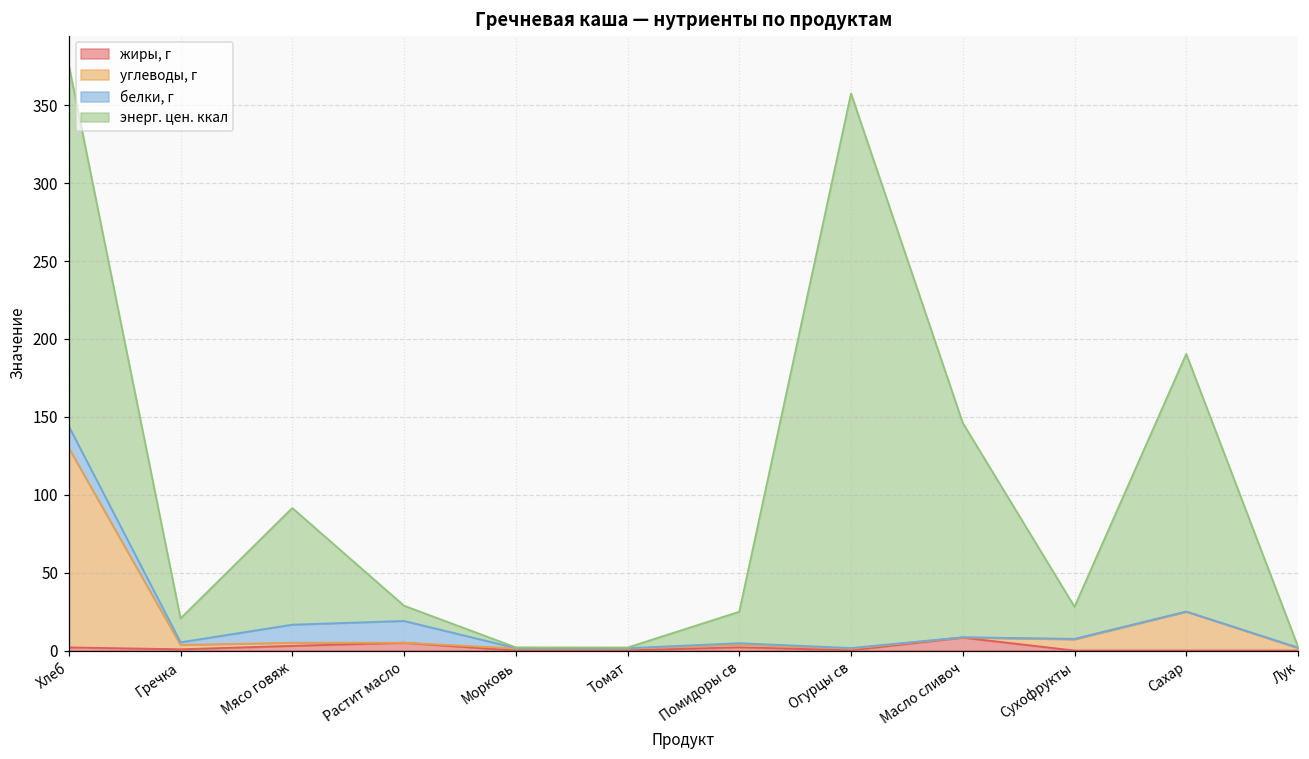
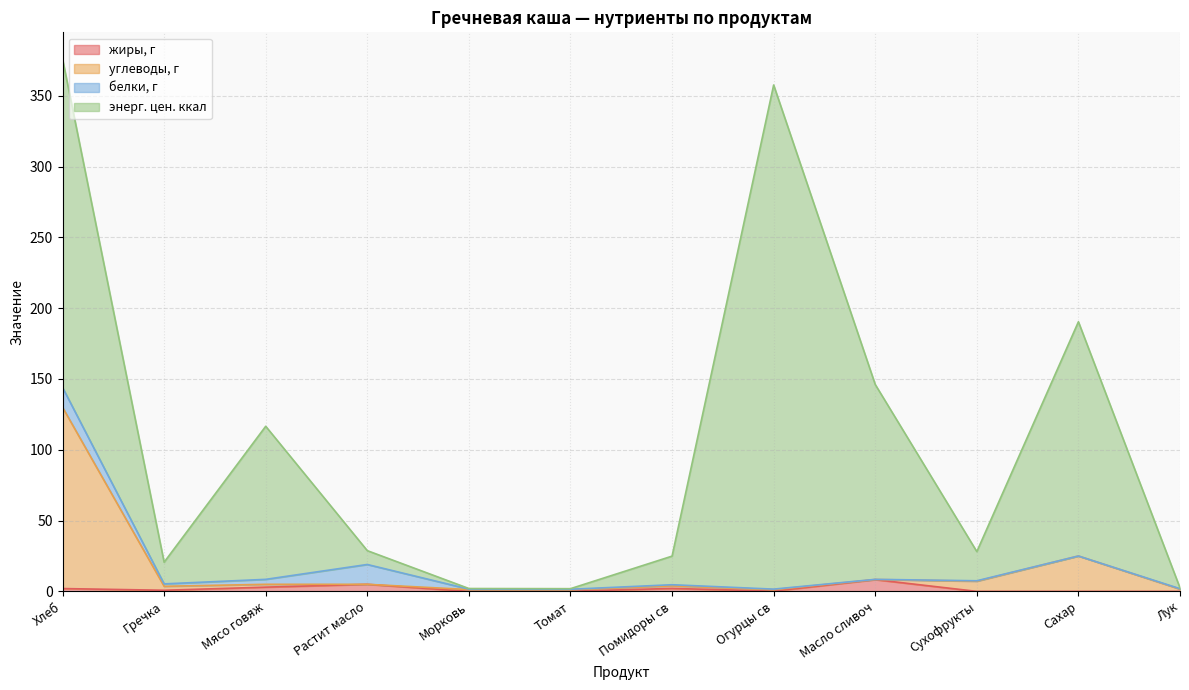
белки, г, Мясо говяж: 12 -> 4
энерг. цен. ккал, Мясо говяж: 75 -> 108
